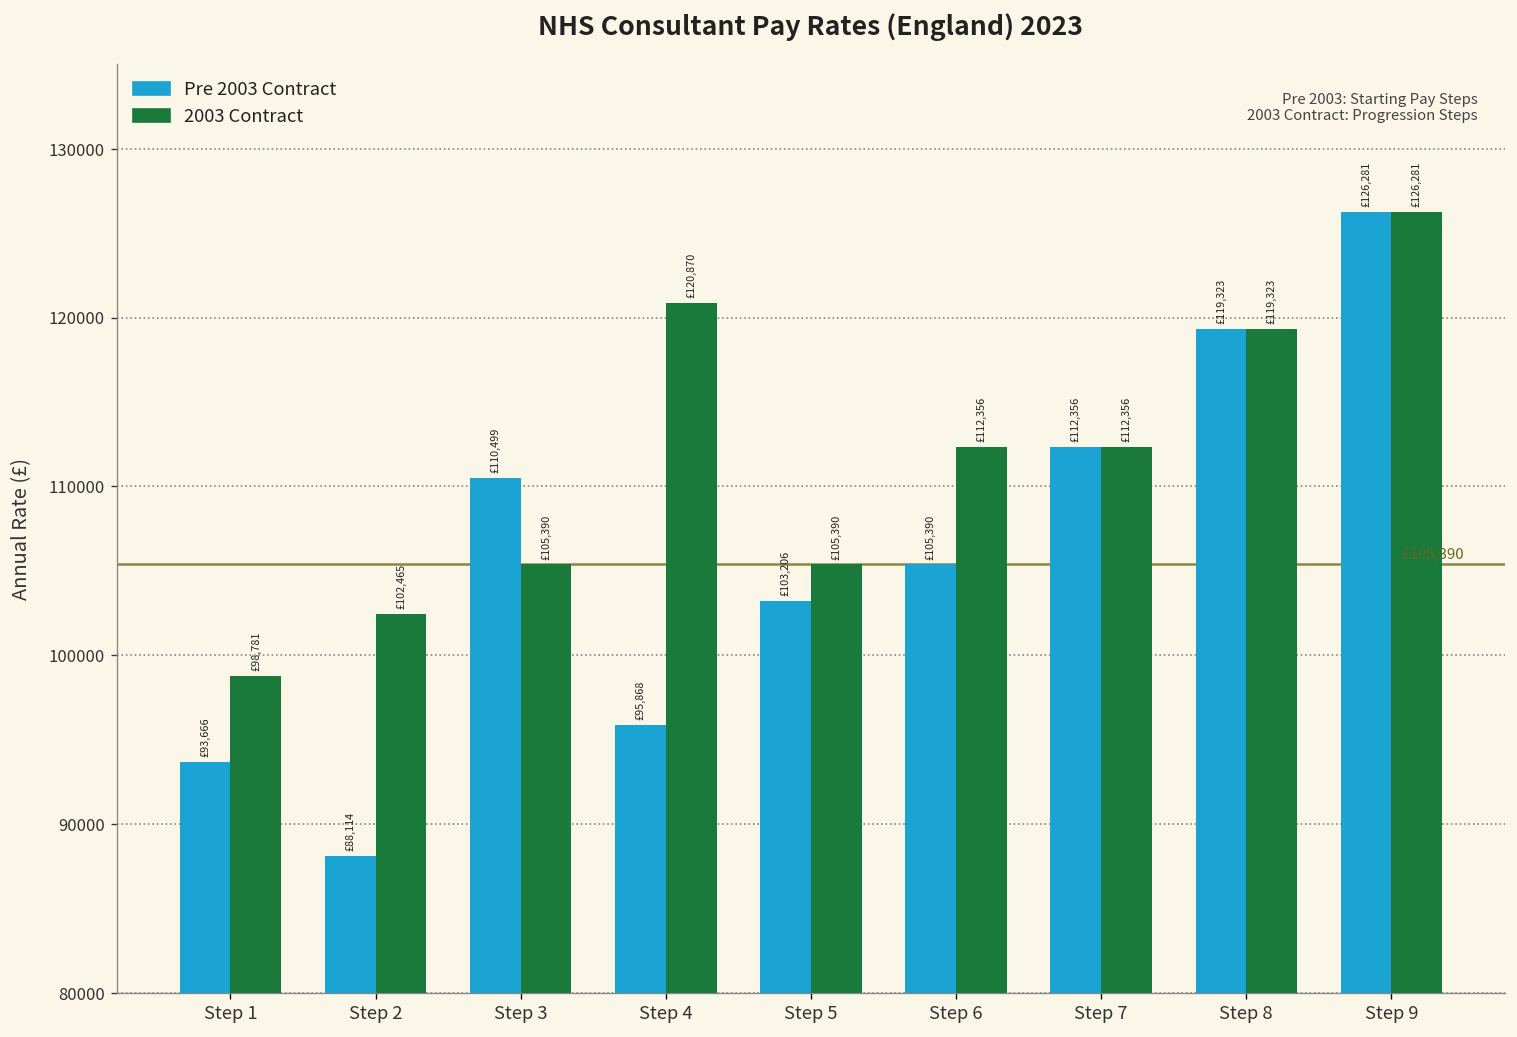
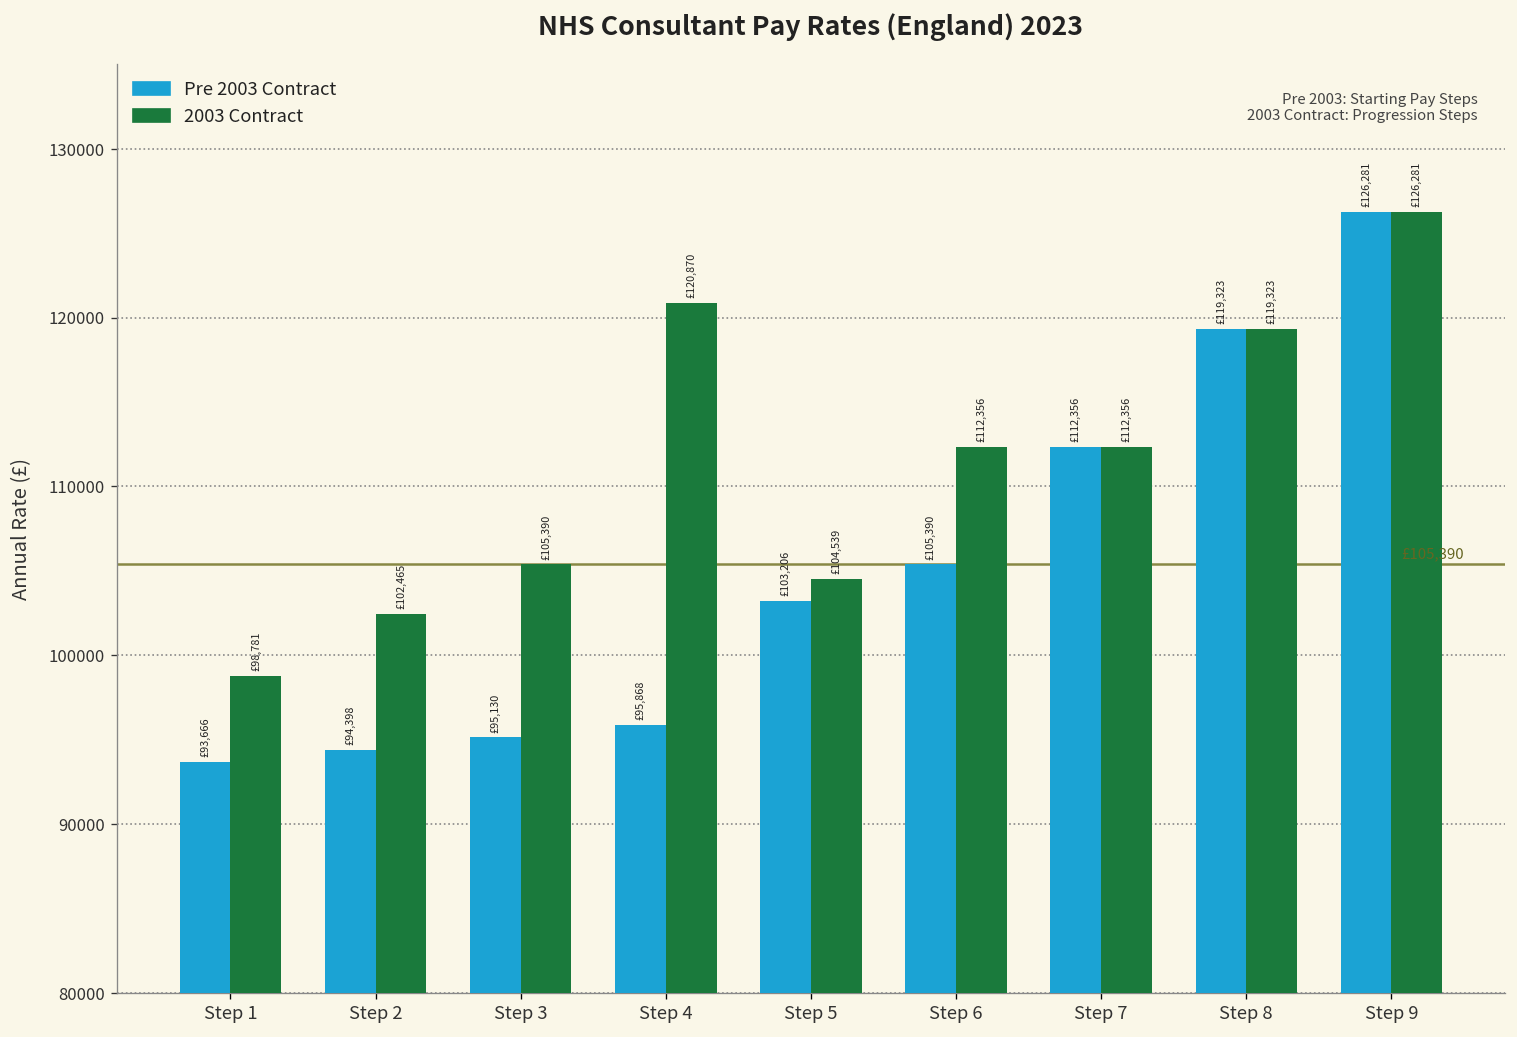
Pre 2003 Contract, Step 2: £88,114 -> £94,398
Pre 2003 Contract, Step 3: £110,499 -> £95,130
2003 Contract, Step 5: £105,390 -> £104,539
